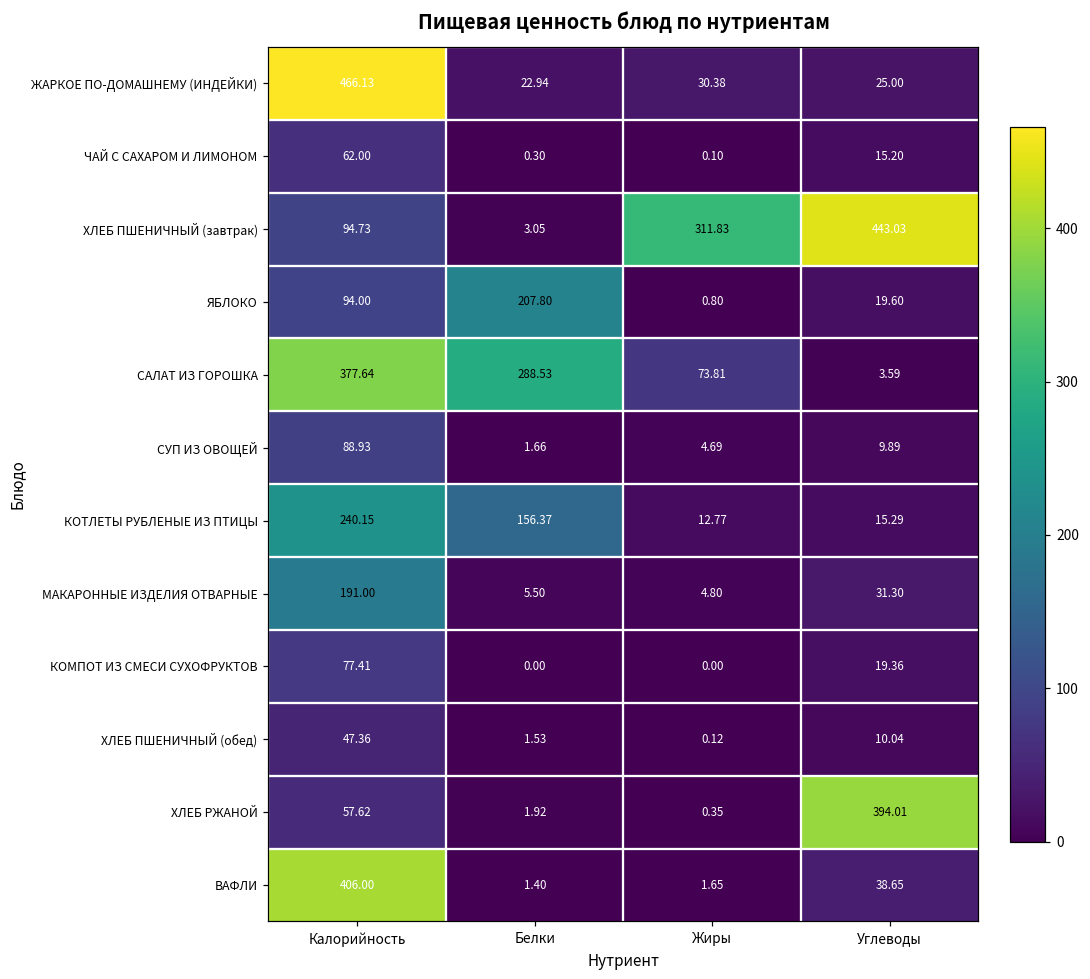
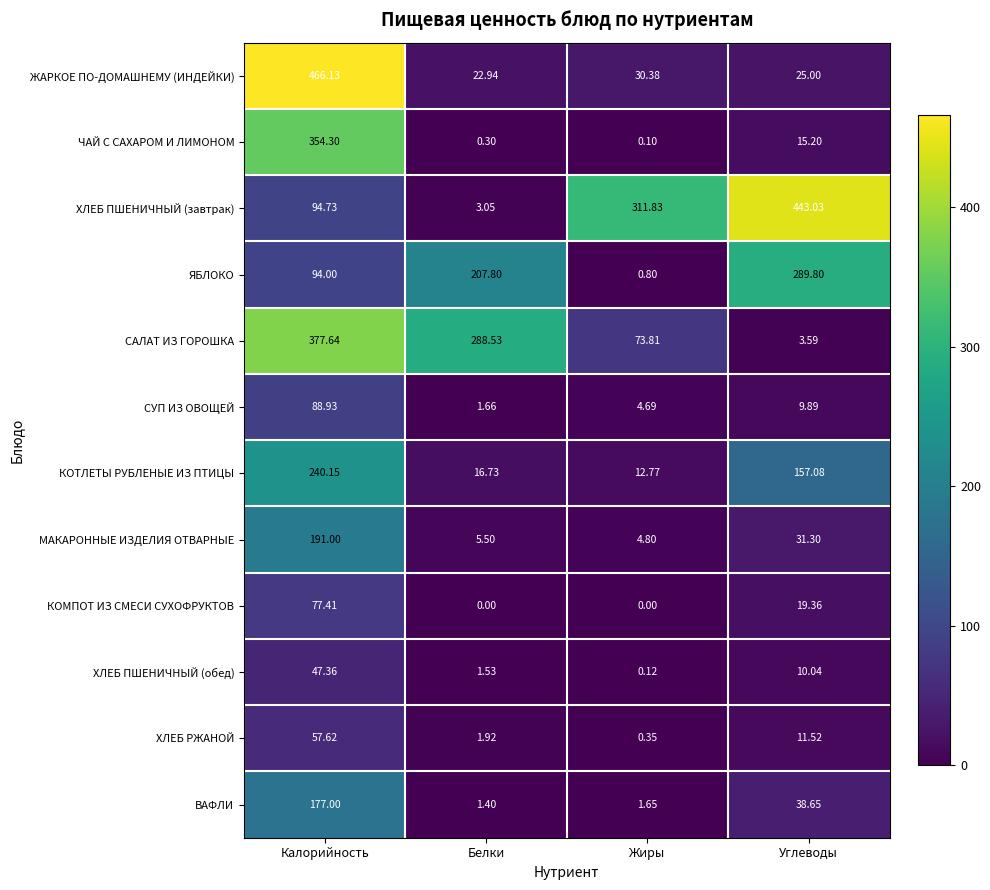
ЧАЙ С САХАРОМ И ЛИМОНОМ, Калорийность: 62.00 -> 354.30
ЯБЛОКО, Углеводы: 19.60 -> 289.80
КОТЛЕТЫ РУБЛЕНЫЕ ИЗ ПТИЦЫ, Белки: 156.37 -> 16.73
КОТЛЕТЫ РУБЛЕНЫЕ ИЗ ПТИЦЫ, Углеводы: 15.29 -> 157.08
ХЛЕБ РЖАНОЙ, Углеводы: 394.01 -> 11.52
ВАФЛИ, Калорийность: 406.00 -> 177.00
